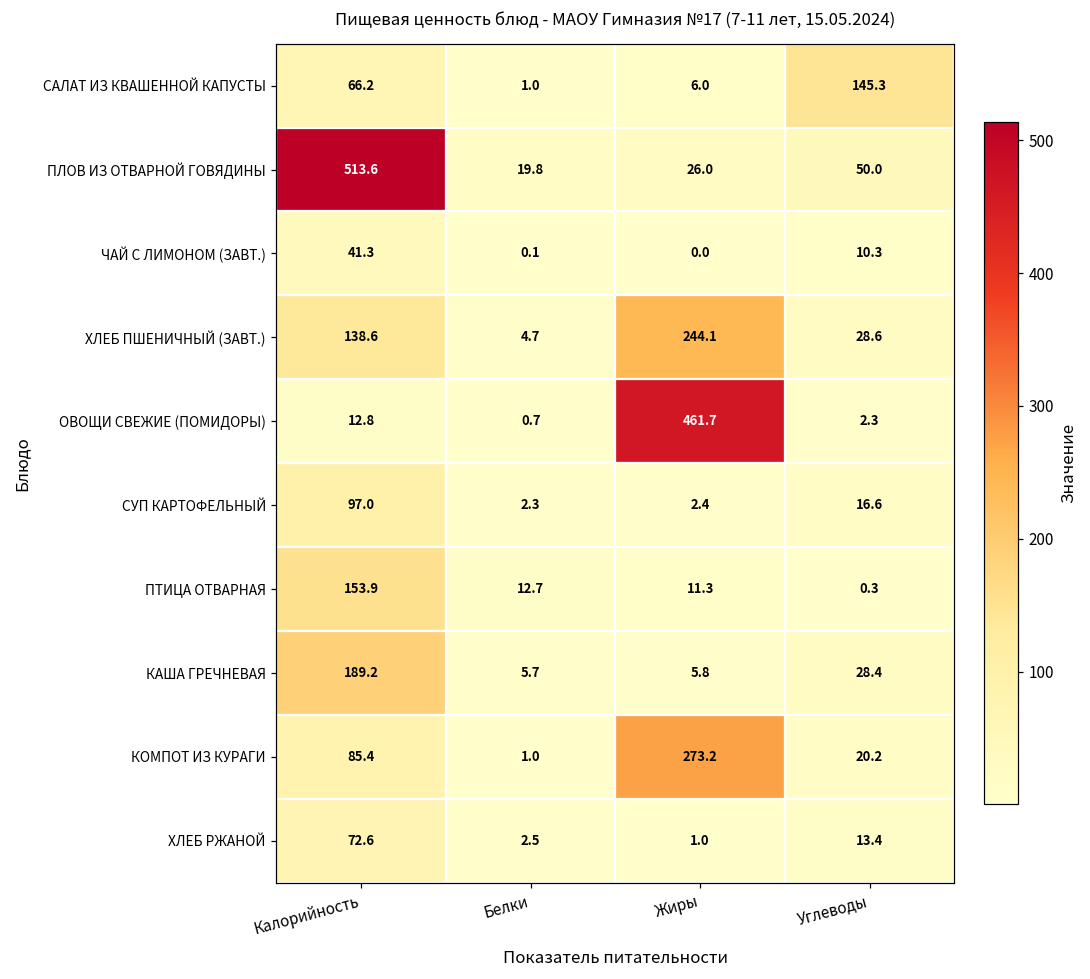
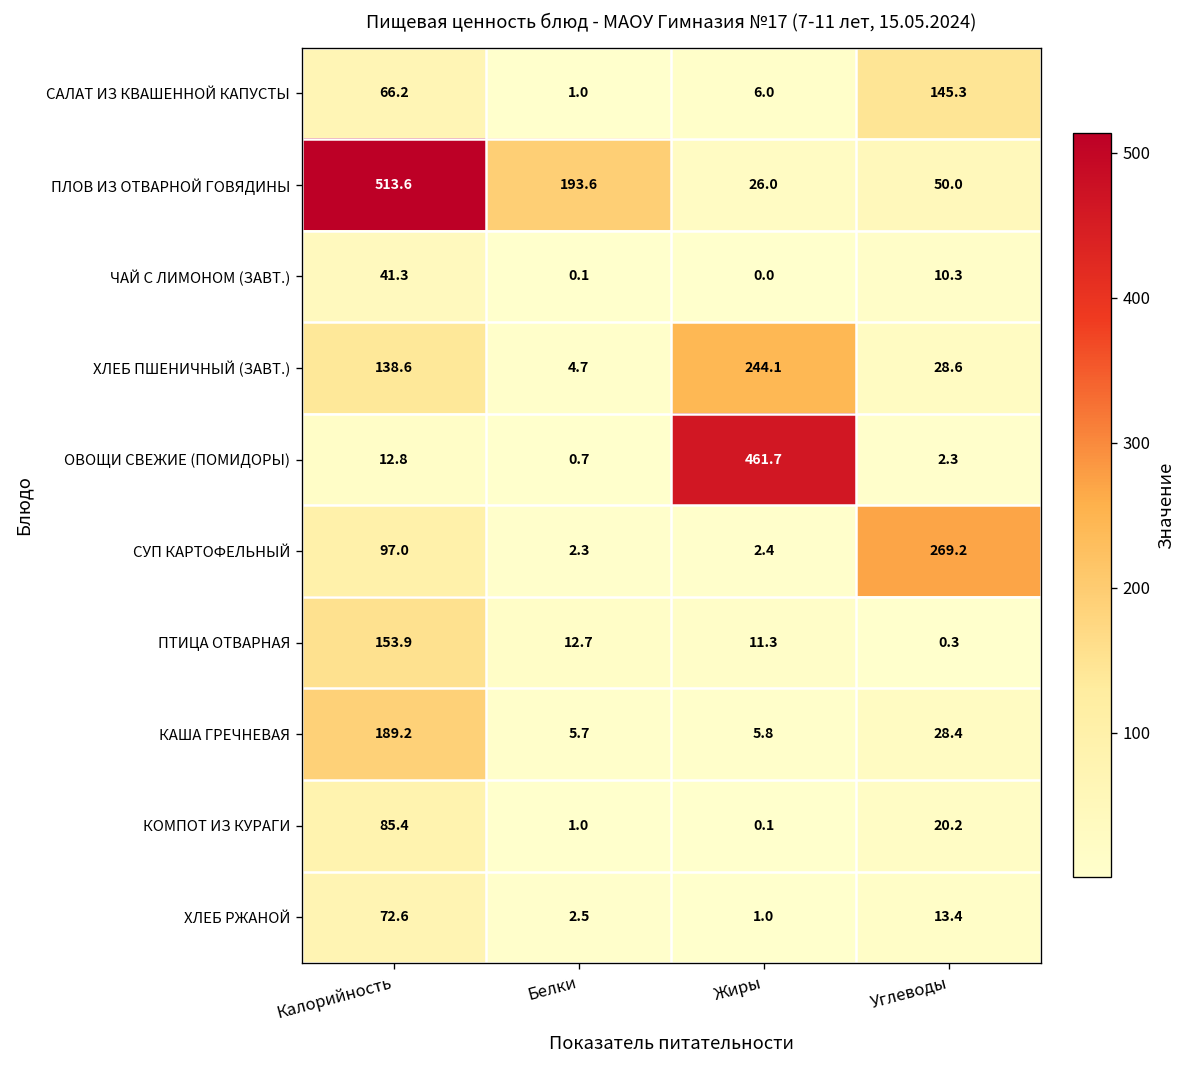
ПЛОВ ИЗ ОТВАРНОЙ ГОВЯДИНЫ, Белки: 19.8 -> 193.6
СУП КАРТОФЕЛЬНЫЙ, Углеводы: 16.6 -> 269.2
КОМПОТ ИЗ КУРАГИ, Жиры: 273.2 -> 0.1
